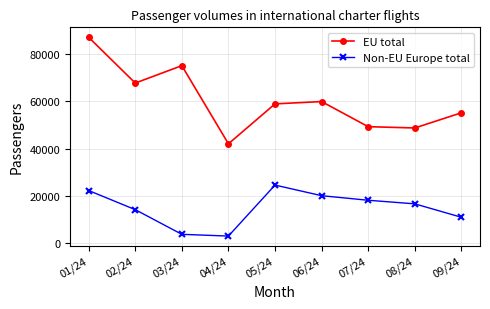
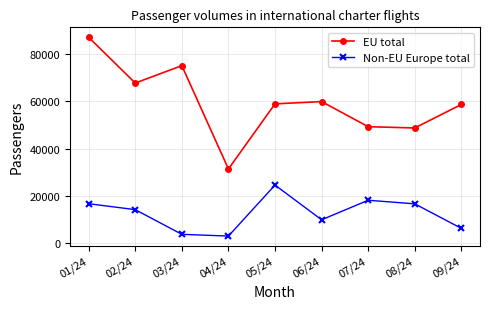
Non-EU Europe total, 01/24: 22000 -> 17000
EU total, 04/24: 42000 -> 31000
Non-EU Europe total, 06/24: 20000 -> 10000
EU total, 09/24: 55000 -> 59000
Non-EU Europe total, 09/24: 11000 -> 6000
